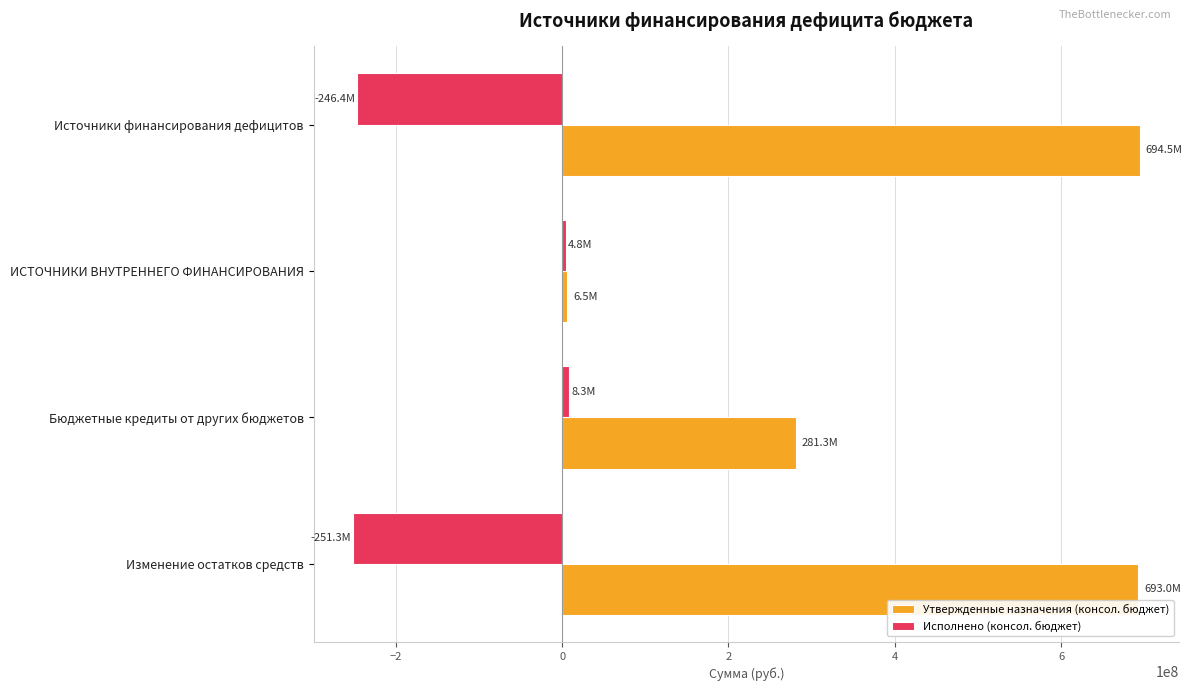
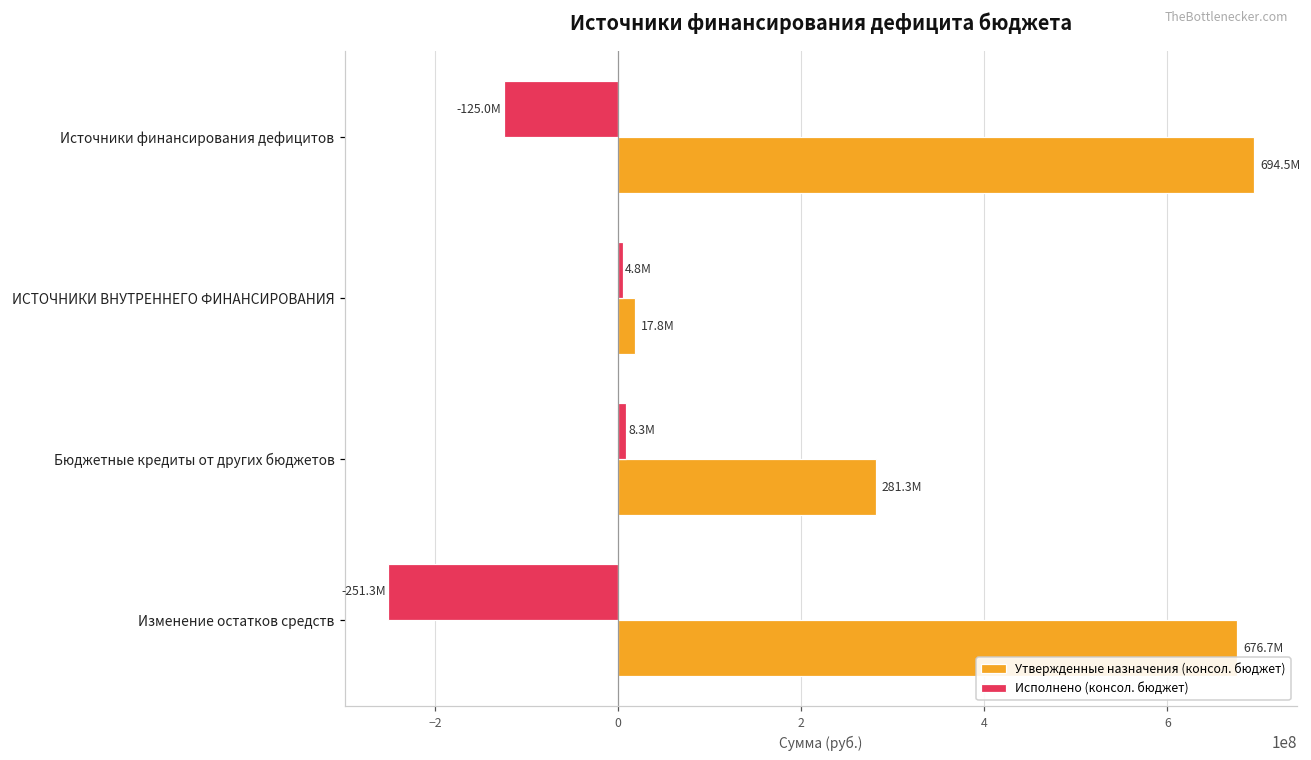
Исполнено (консол. бюджет), Источники финансирования дефицитов: -246.4M -> -125.0M
Утвержденные назначения (консол. бюджет), ИСТОЧНИКИ ВНУТРЕННЕГО ФИНАНСИРОВАНИЯ: 6.5M -> 17.8M
Утвержденные назначения (консол. бюджет), Изменение остатков средств: 693.0M -> 676.7M
